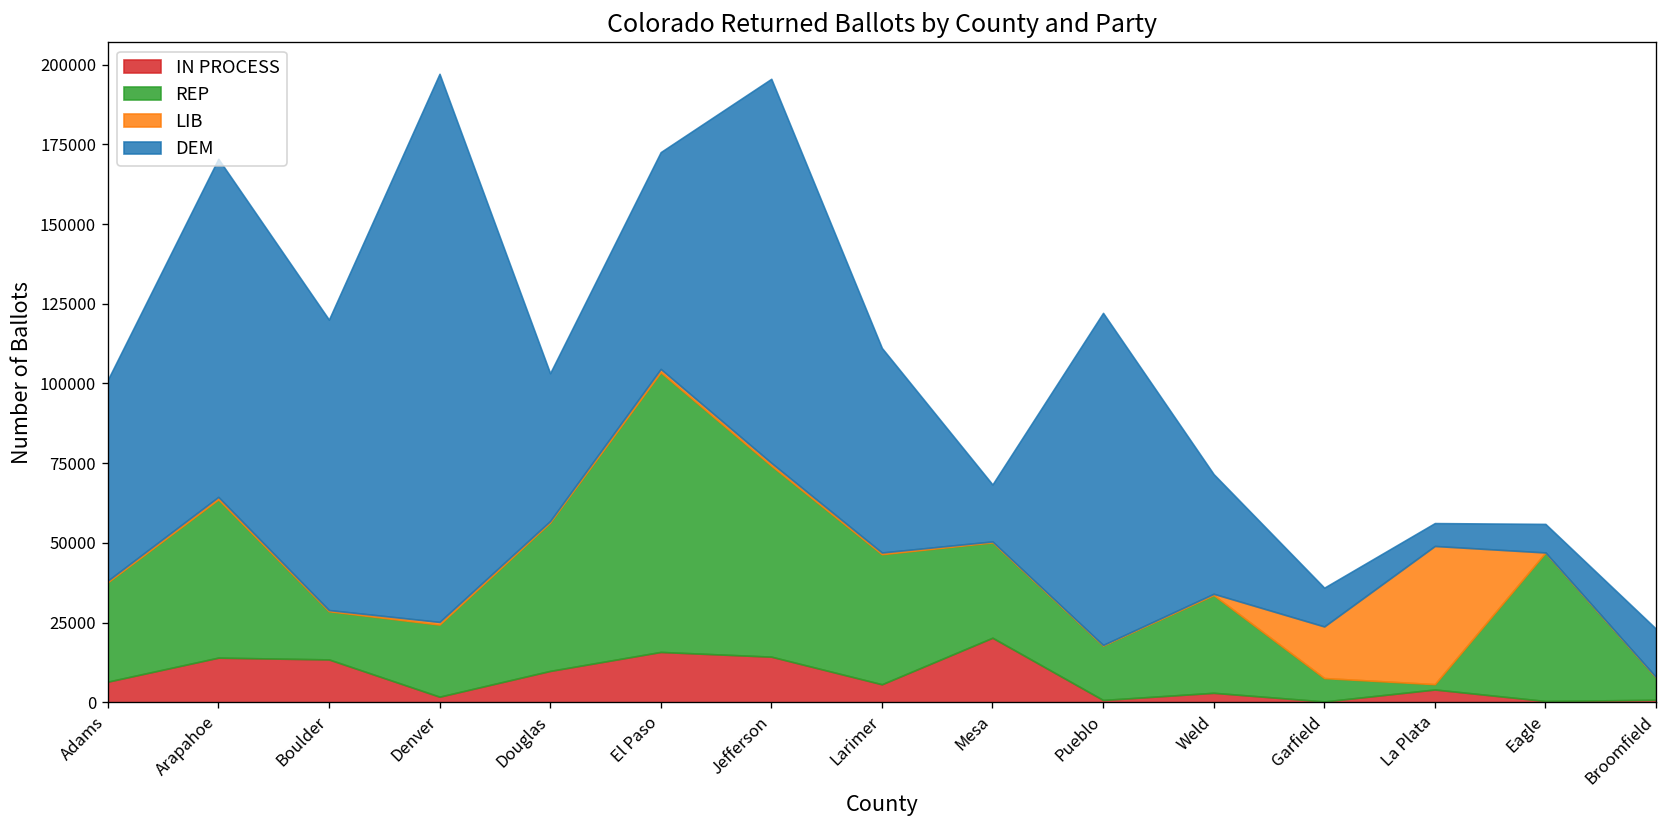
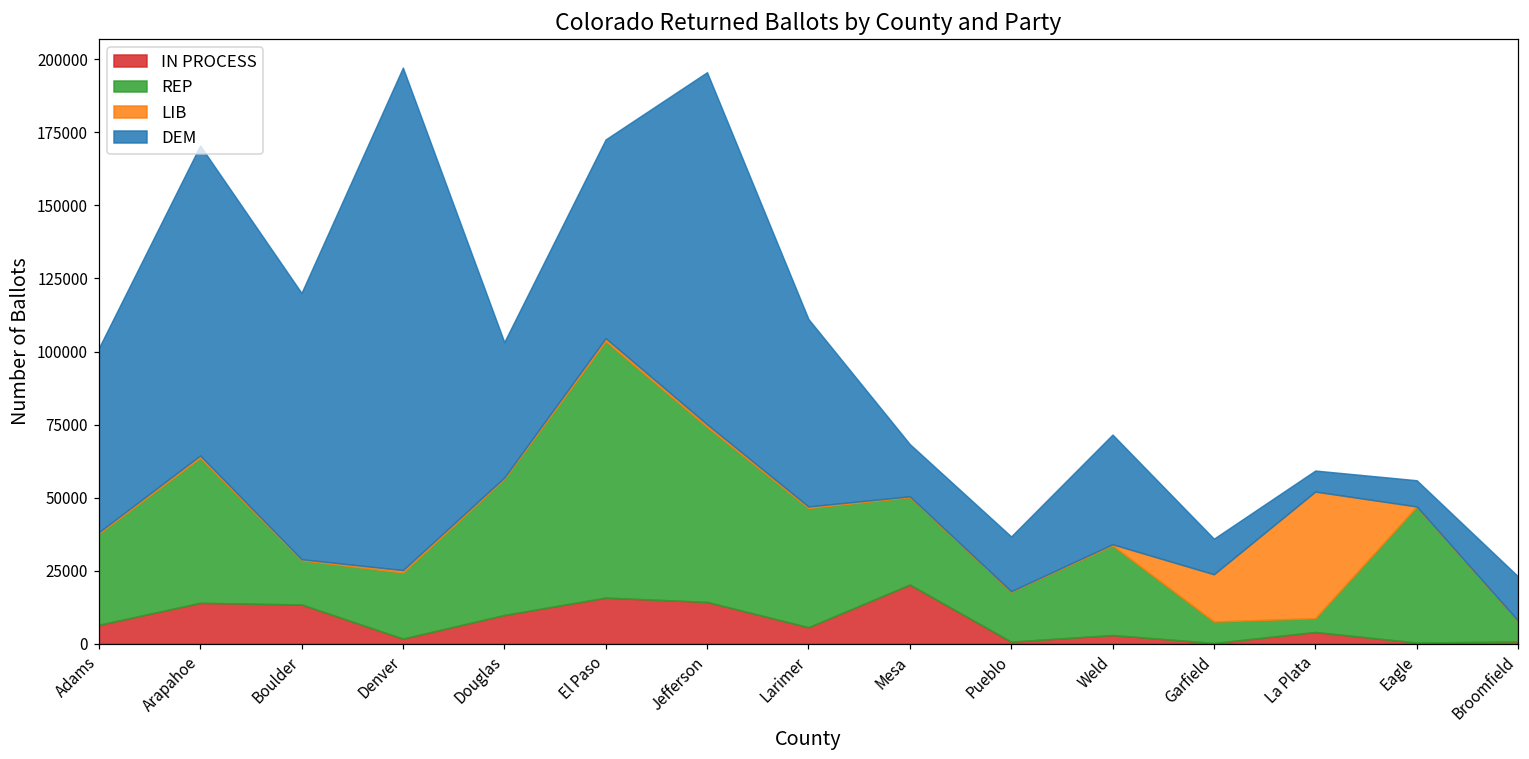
DEM, Pueblo: 104000 -> 19000
REP, La Plata: 2000 -> 5000
